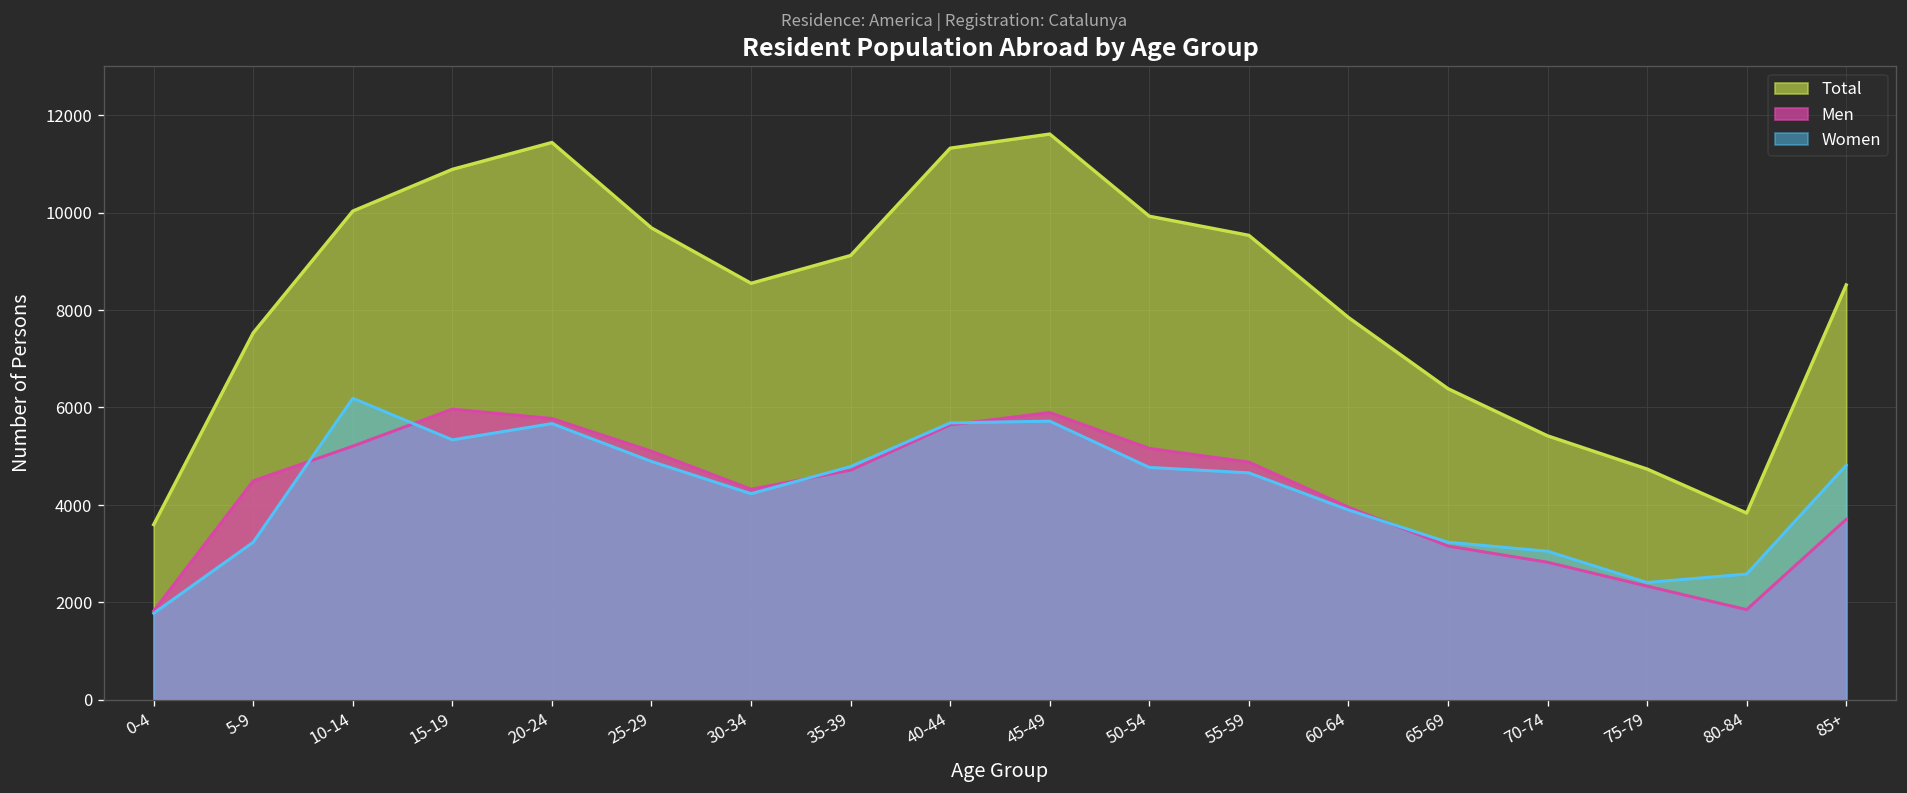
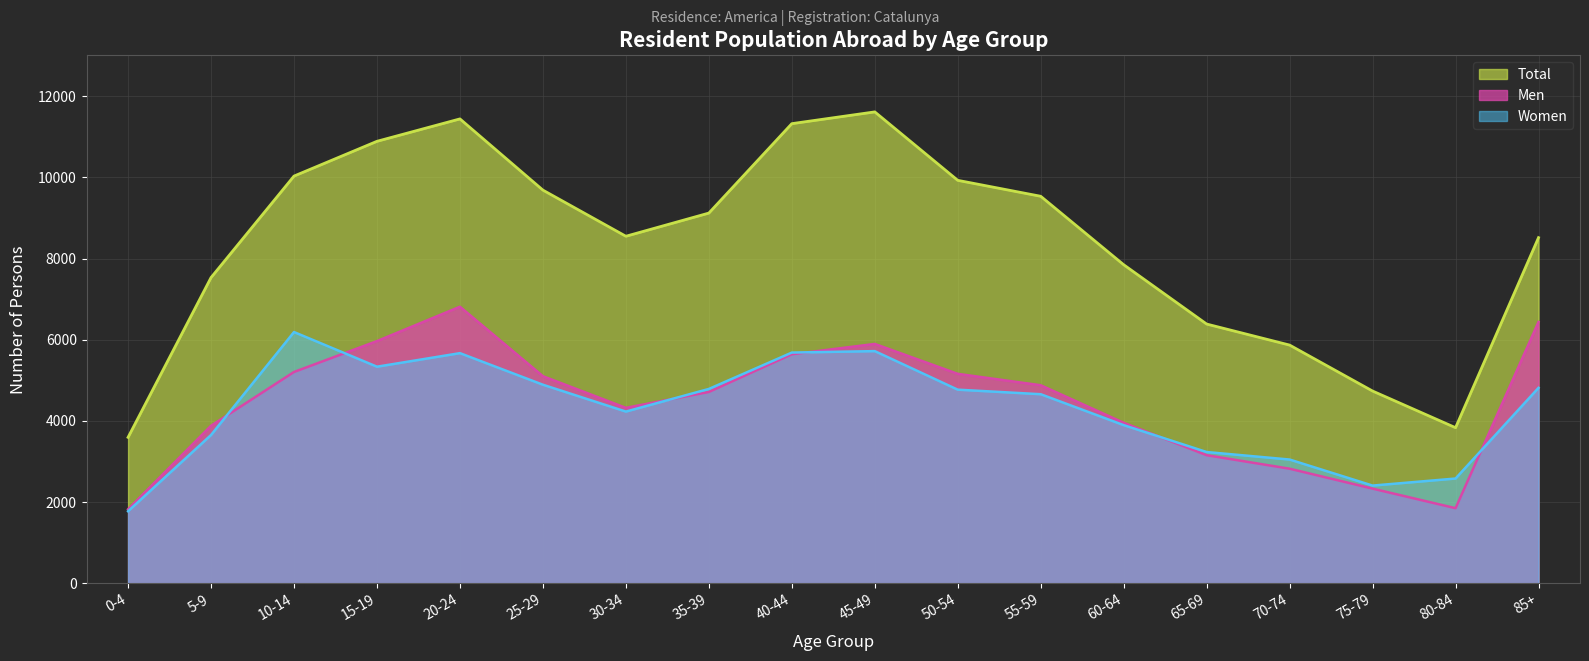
Men, 5-9: 4500 -> 3900
Women, 5-9: 3200 -> 3700
Men, 20-24: 5800 -> 6800
Total, 70-74: 5400 -> 5900
Men, 85+: 3700 -> 6400
